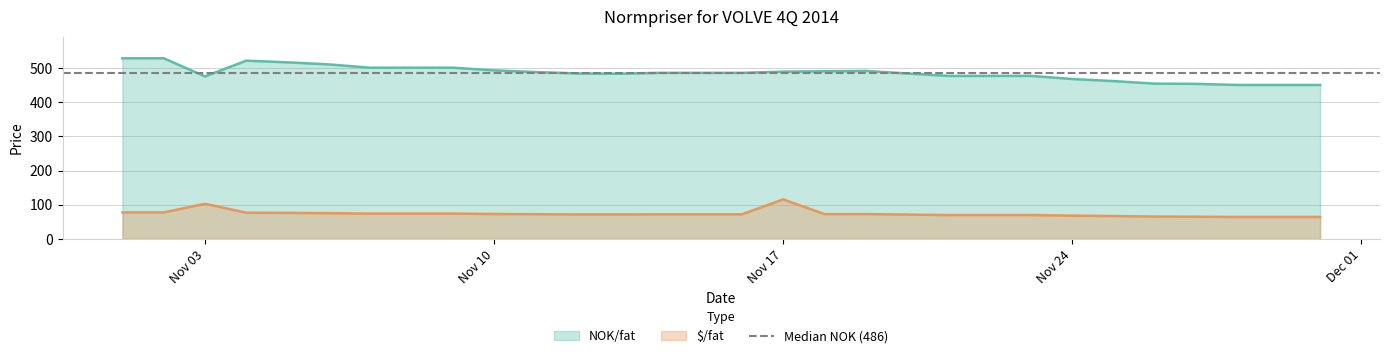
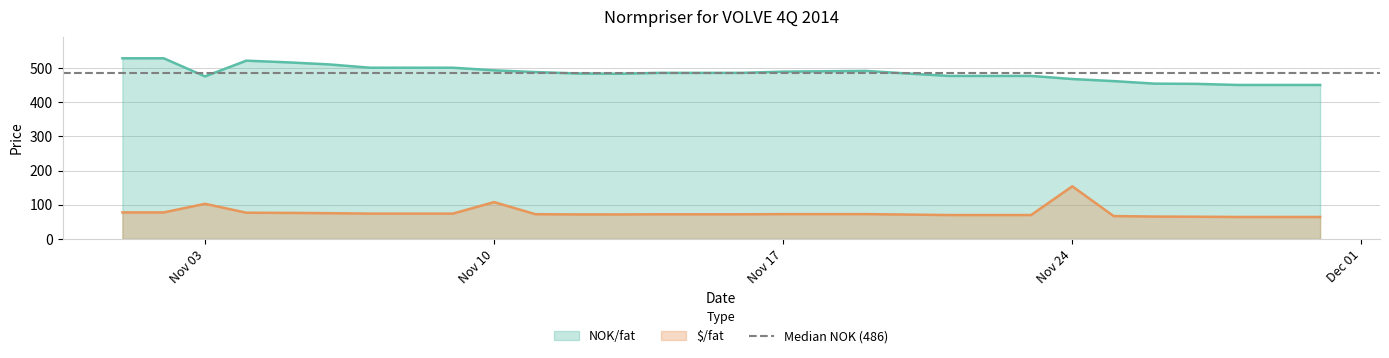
$/fat, Nov 10: 70 -> 110
$/fat, Nov 17: 120 -> 70
$/fat, Nov 24: 70 -> 150
